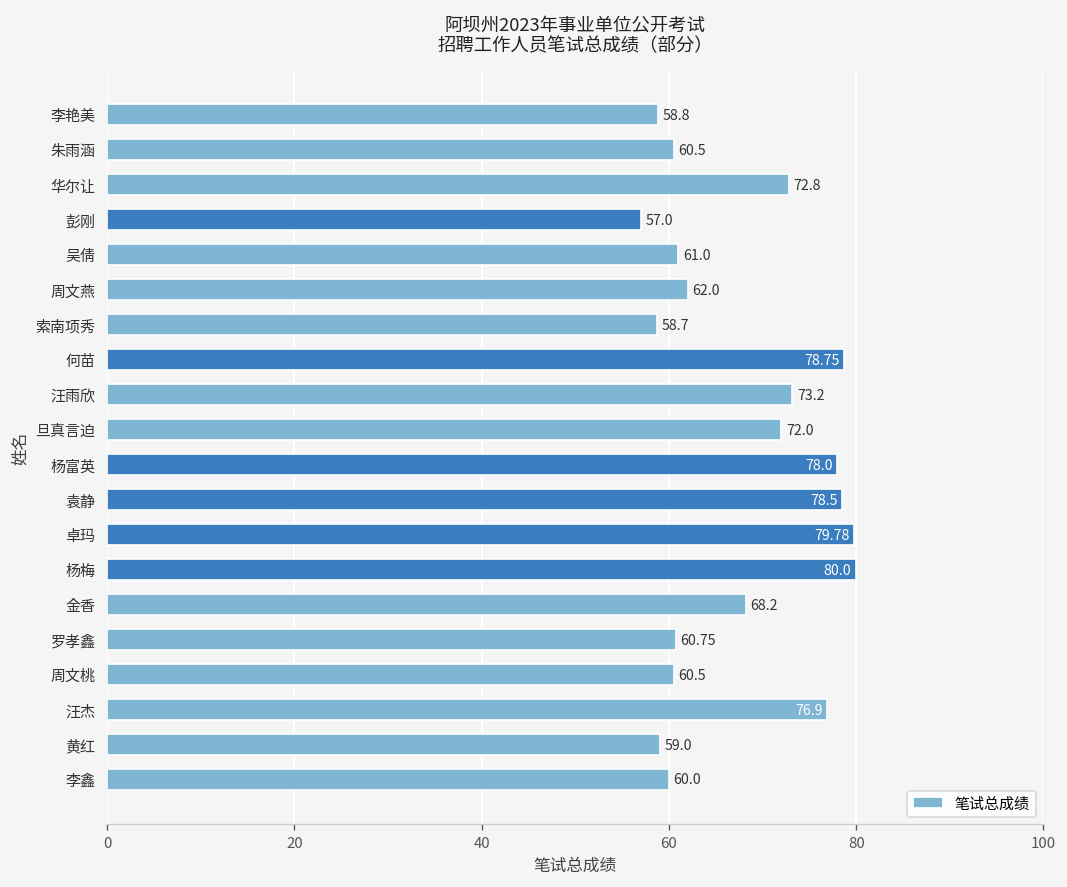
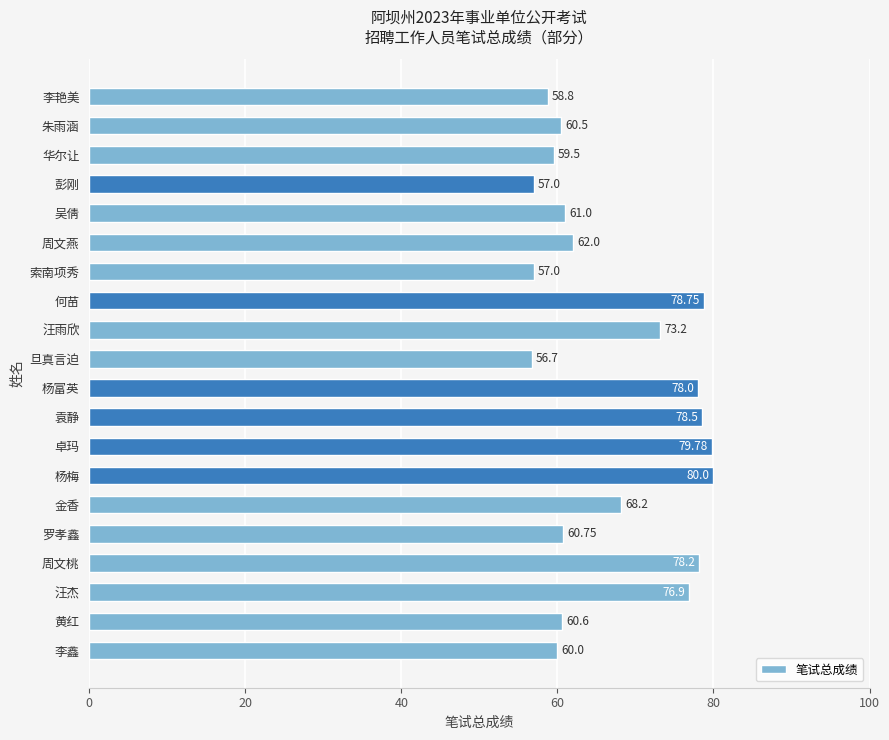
华尔让: 72.8 -> 59.5
索南项秀: 58.7 -> 57.0
旦真言迫: 72.0 -> 56.7
周文桃: 60.5 -> 78.2
黄红: 59.0 -> 60.6
